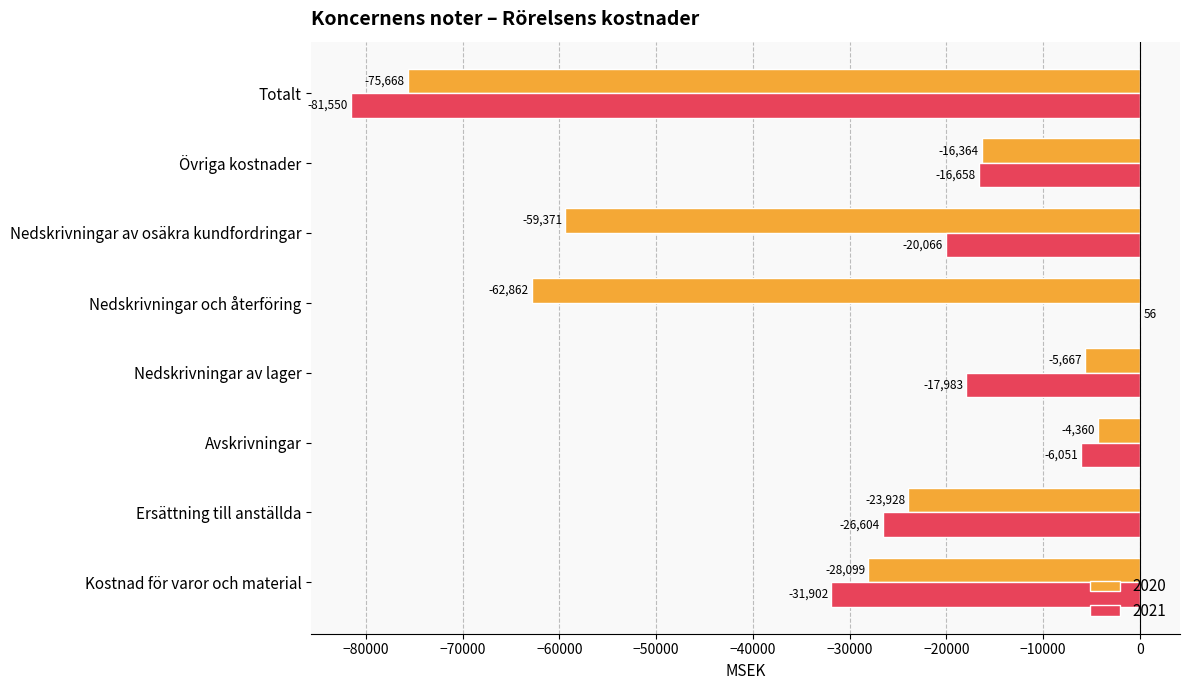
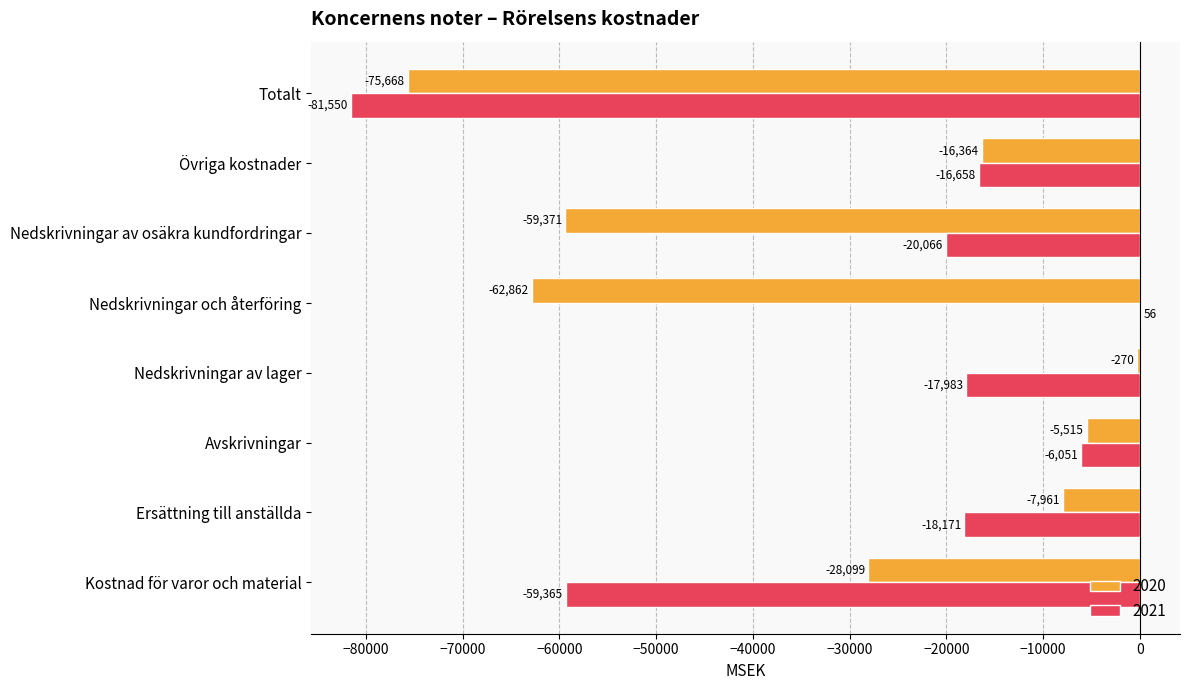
2020, Nedskrivningar av lager: -5,667 -> -270
2020, Avskrivningar: -4,360 -> -5,515
2020, Ersättning till anställda: -23,928 -> -7,961
2021, Ersättning till anställda: -26,604 -> -18,171
2021, Kostnad för varor och material: -31,902 -> -59,365
